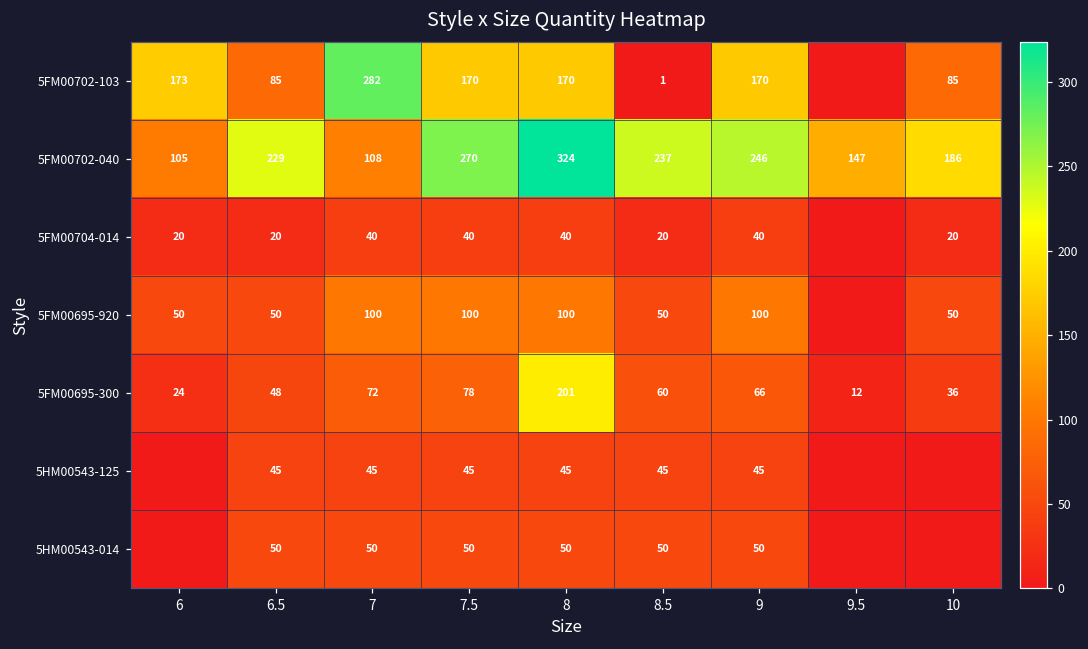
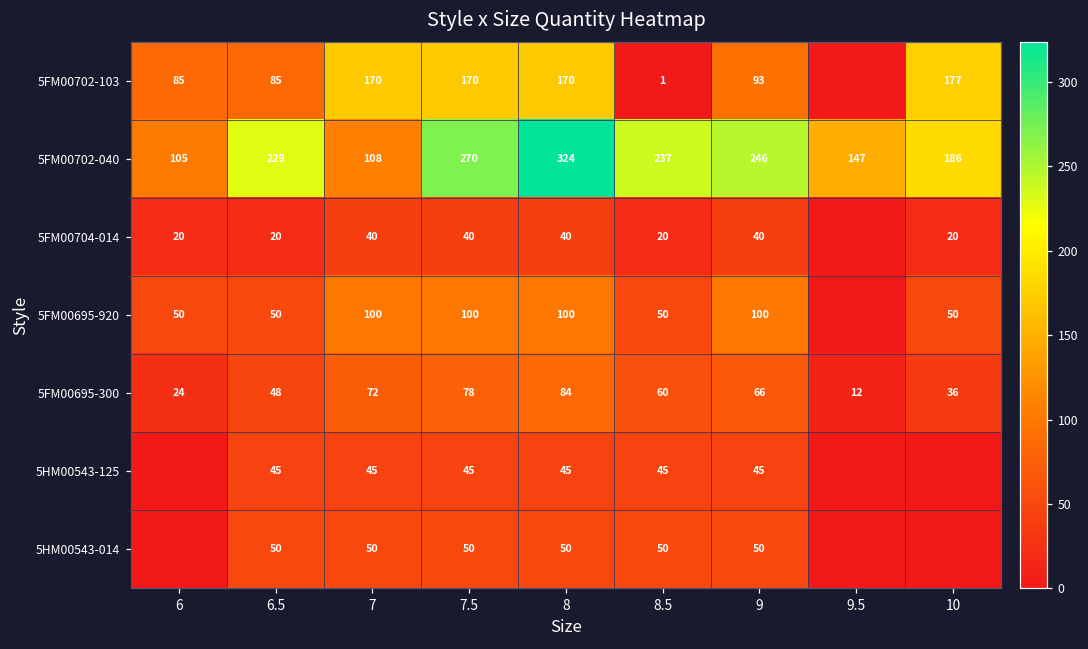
5FM00702-103, 6: 173 -> 85
5FM00702-103, 7: 282 -> 170
5FM00702-103, 9: 170 -> 93
5FM00702-103, 10: 85 -> 177
5FM00695-300, 8: 201 -> 84
